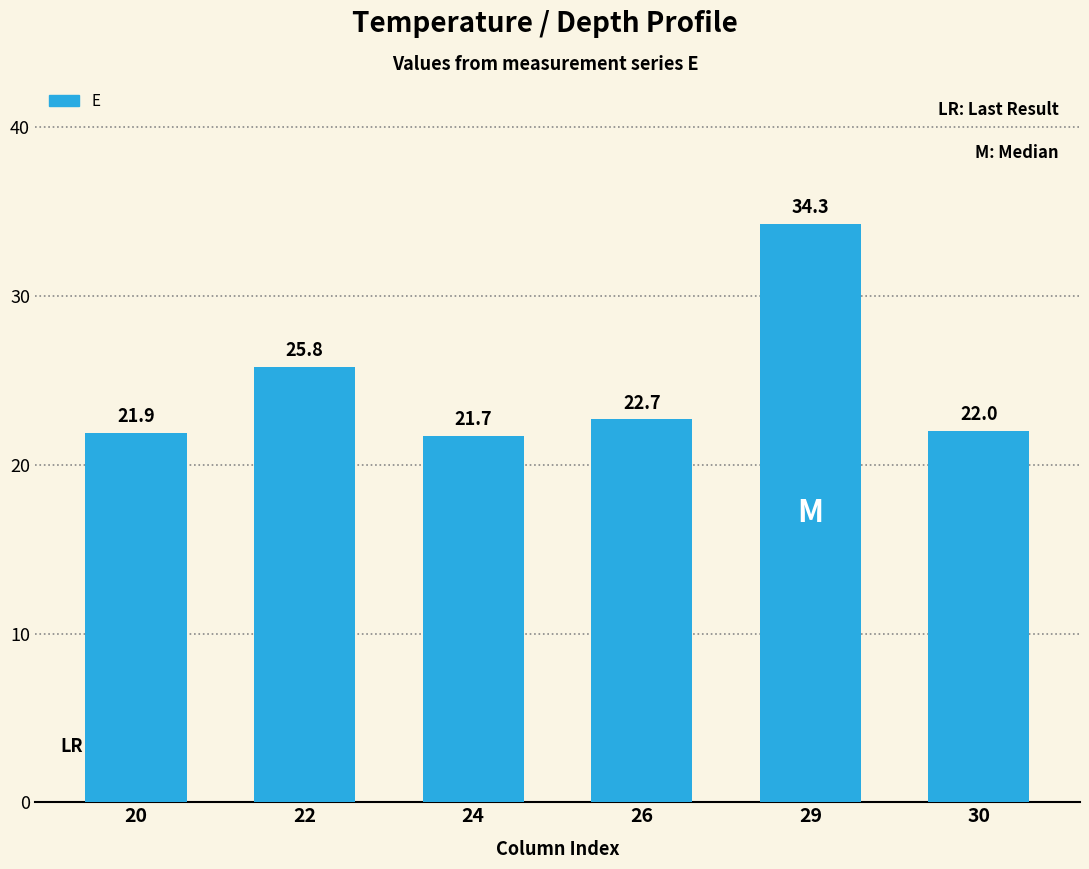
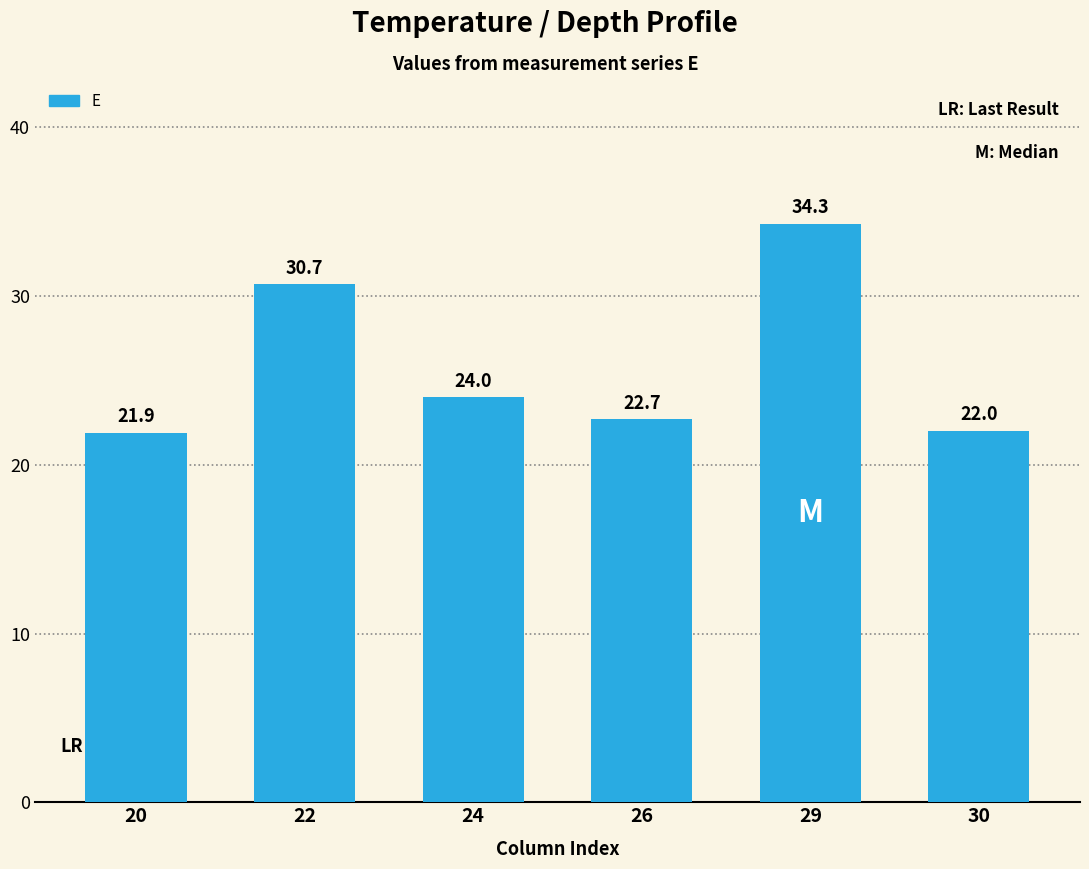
22: 25.8 -> 30.7
24: 21.7 -> 24.0
